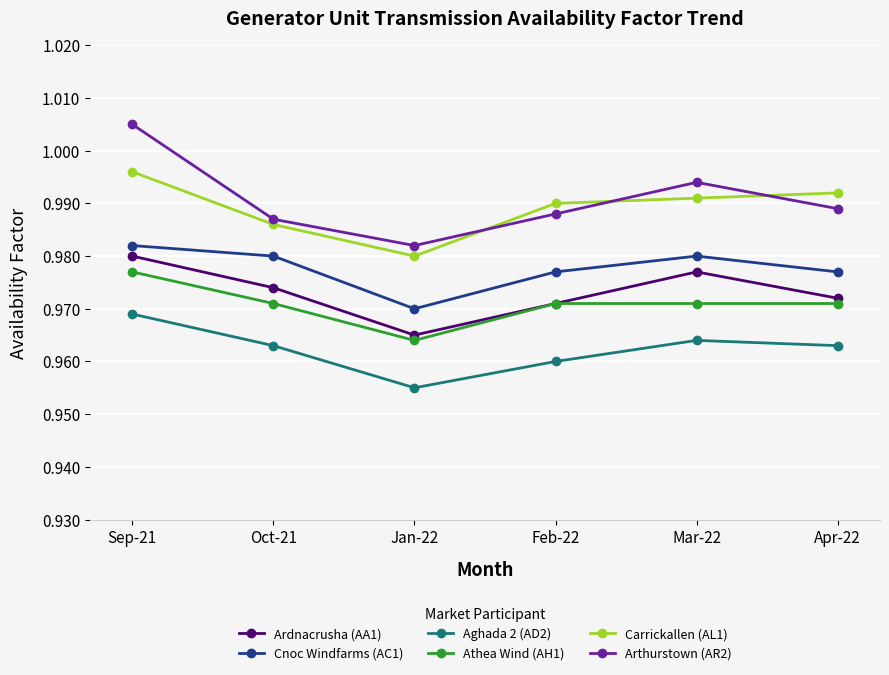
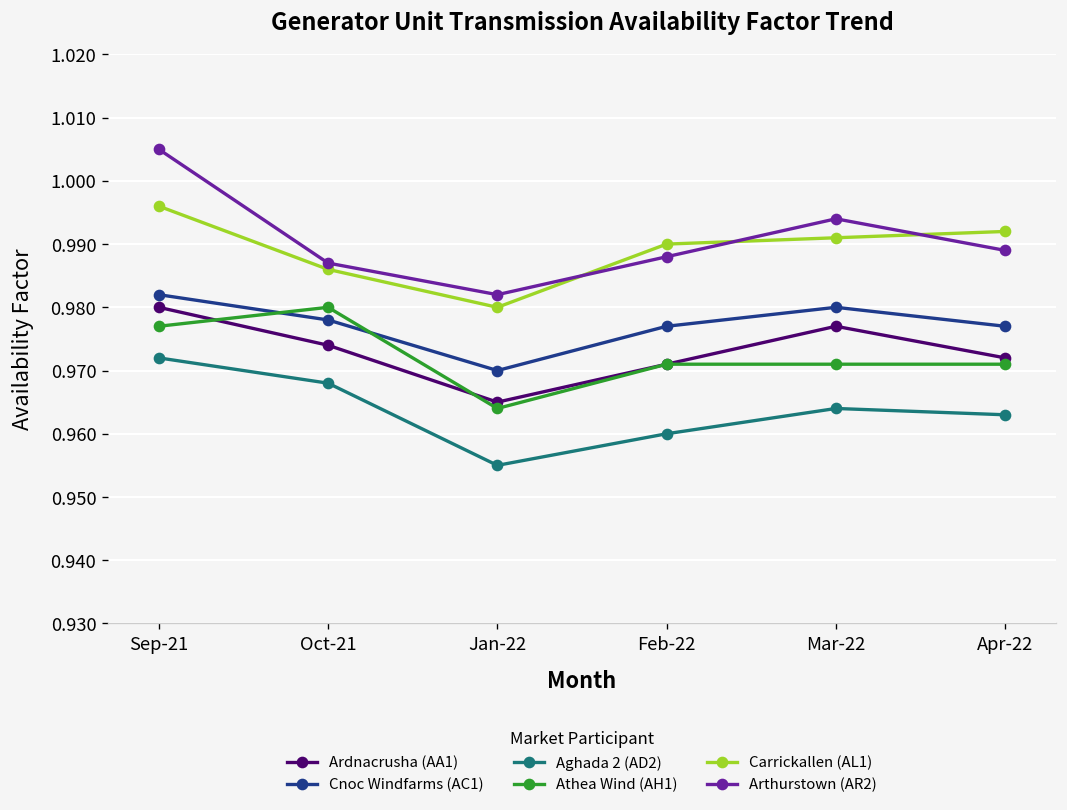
Aghada 2 (AD2), Sep-21: 0.969 -> 0.972
Cnoc Windfarms (AC1), Oct-21: 0.980 -> 0.978
Aghada 2 (AD2), Oct-21: 0.963 -> 0.968
Athea Wind (AH1), Oct-21: 0.971 -> 0.980
